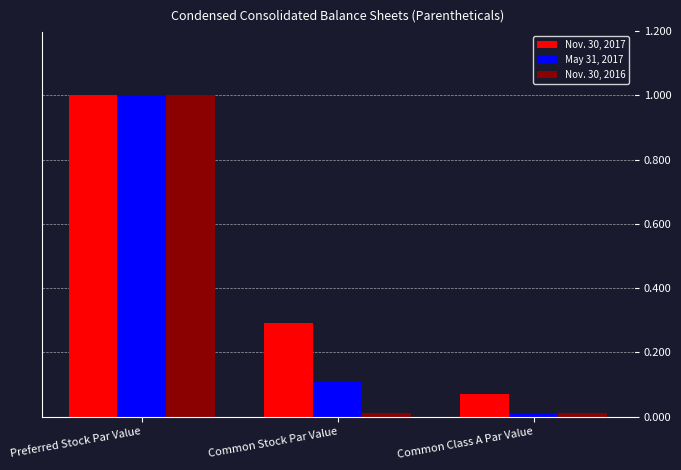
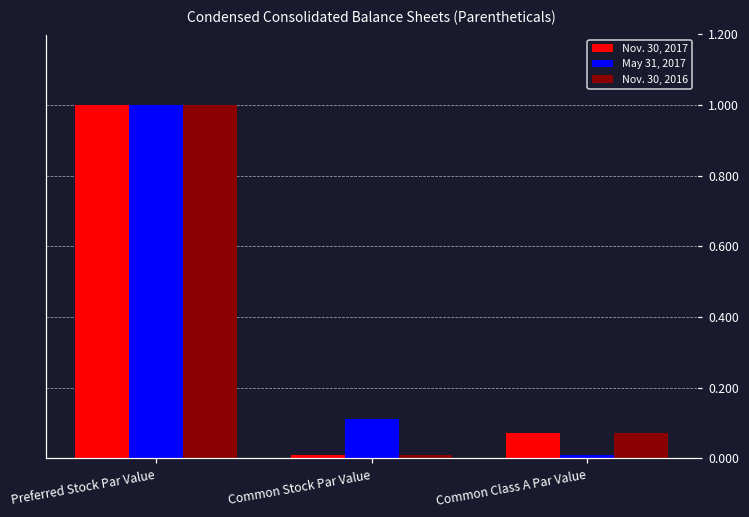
Nov. 30, 2017, Common Stock Par Value: 0.29 -> 0.01
Nov. 30, 2016, Common Class A Par Value: 0.01 -> 0.07
